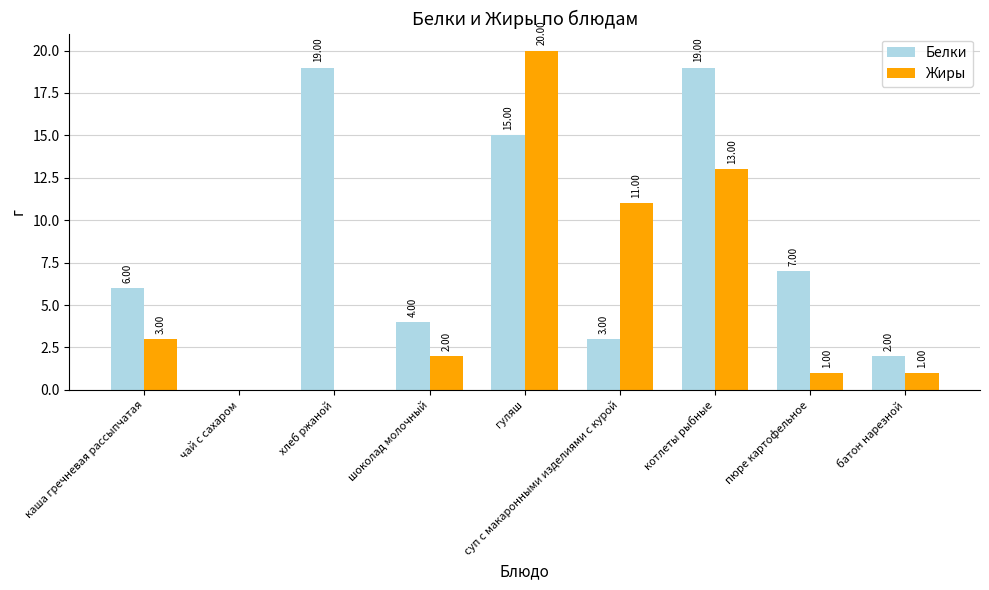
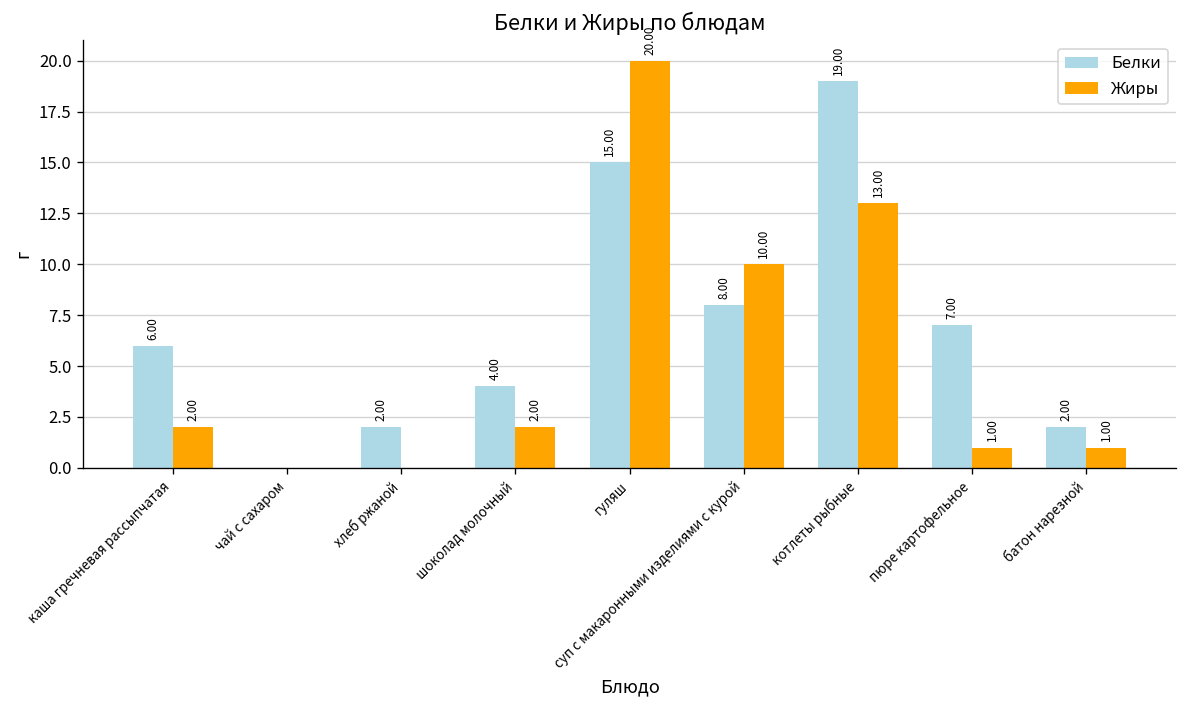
Жиры, каша гречневая рассыпчатая: 3.00 -> 2.00
Белки, хлеб ржаной: 19.00 -> 2.00
Белки, суп с макаронными изделиями с курой: 3.00 -> 8.00
Жиры, суп с макаронными изделиями с курой: 11.00 -> 10.00
